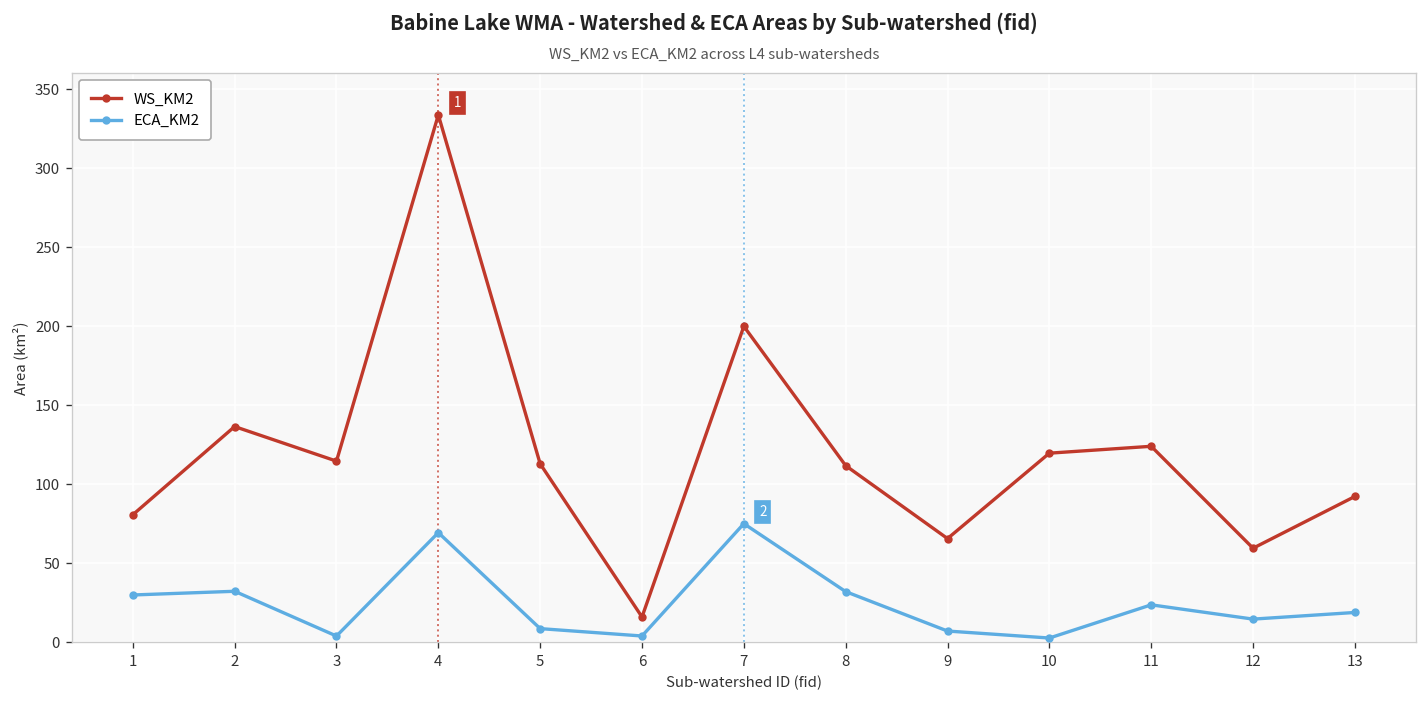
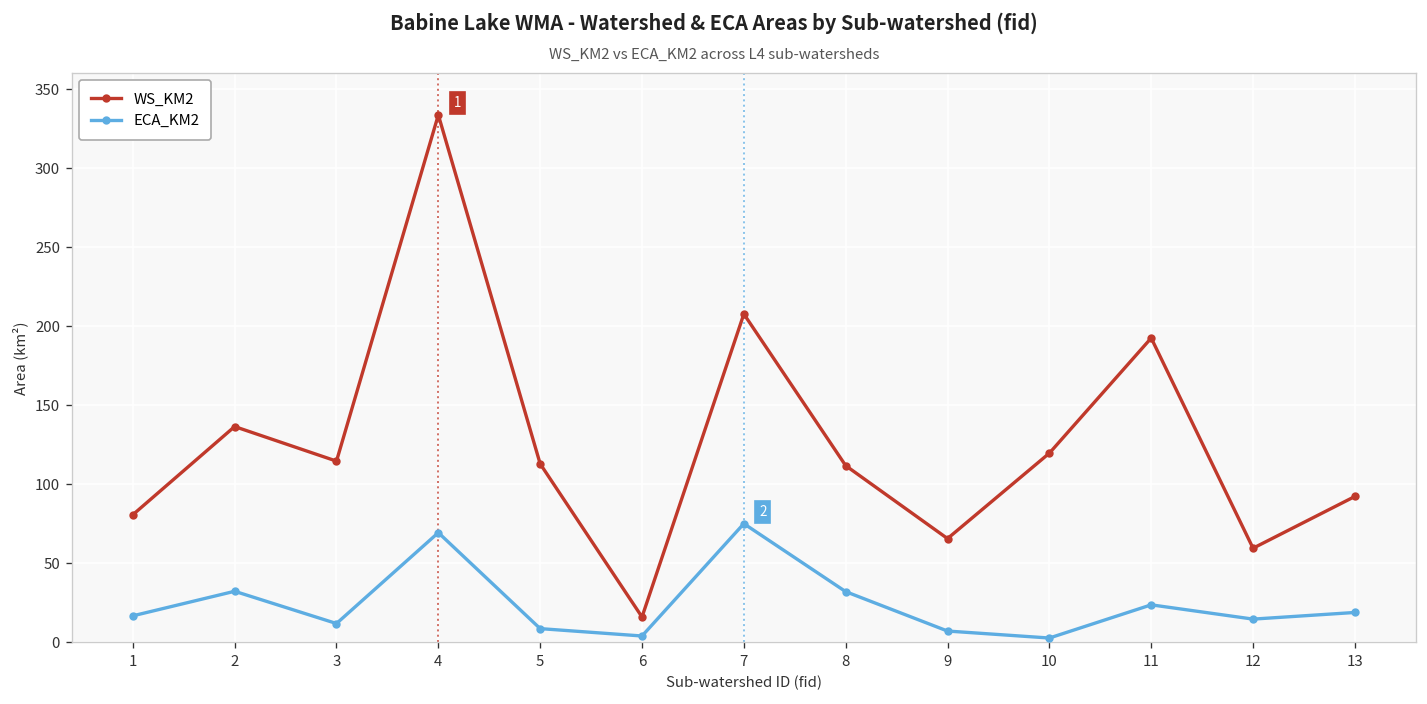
ECA_KM2, 1: 30 -> 17
ECA_KM2, 3: 4 -> 12
WS_KM2, 7: 200 -> 208
WS_KM2, 11: 124 -> 192
